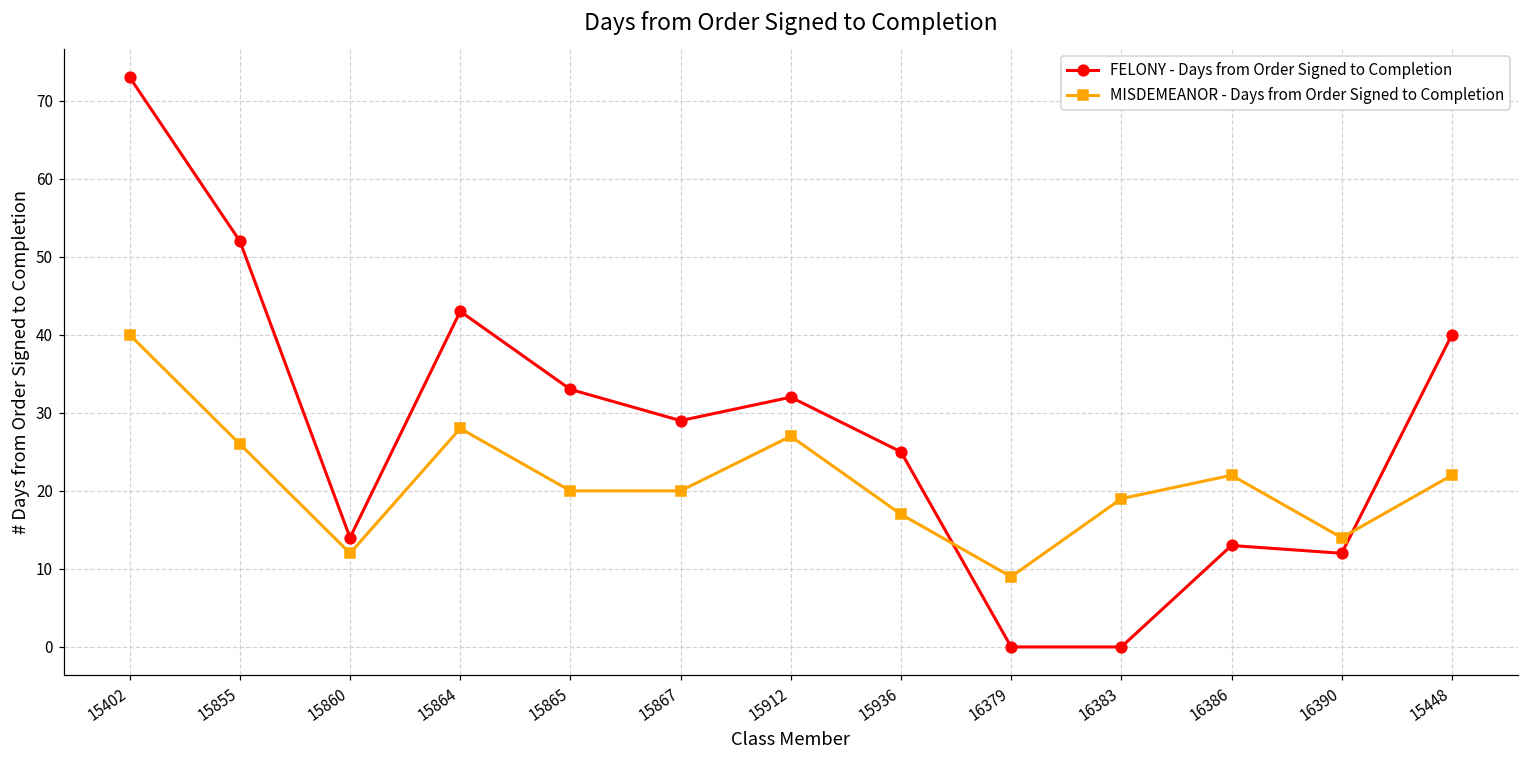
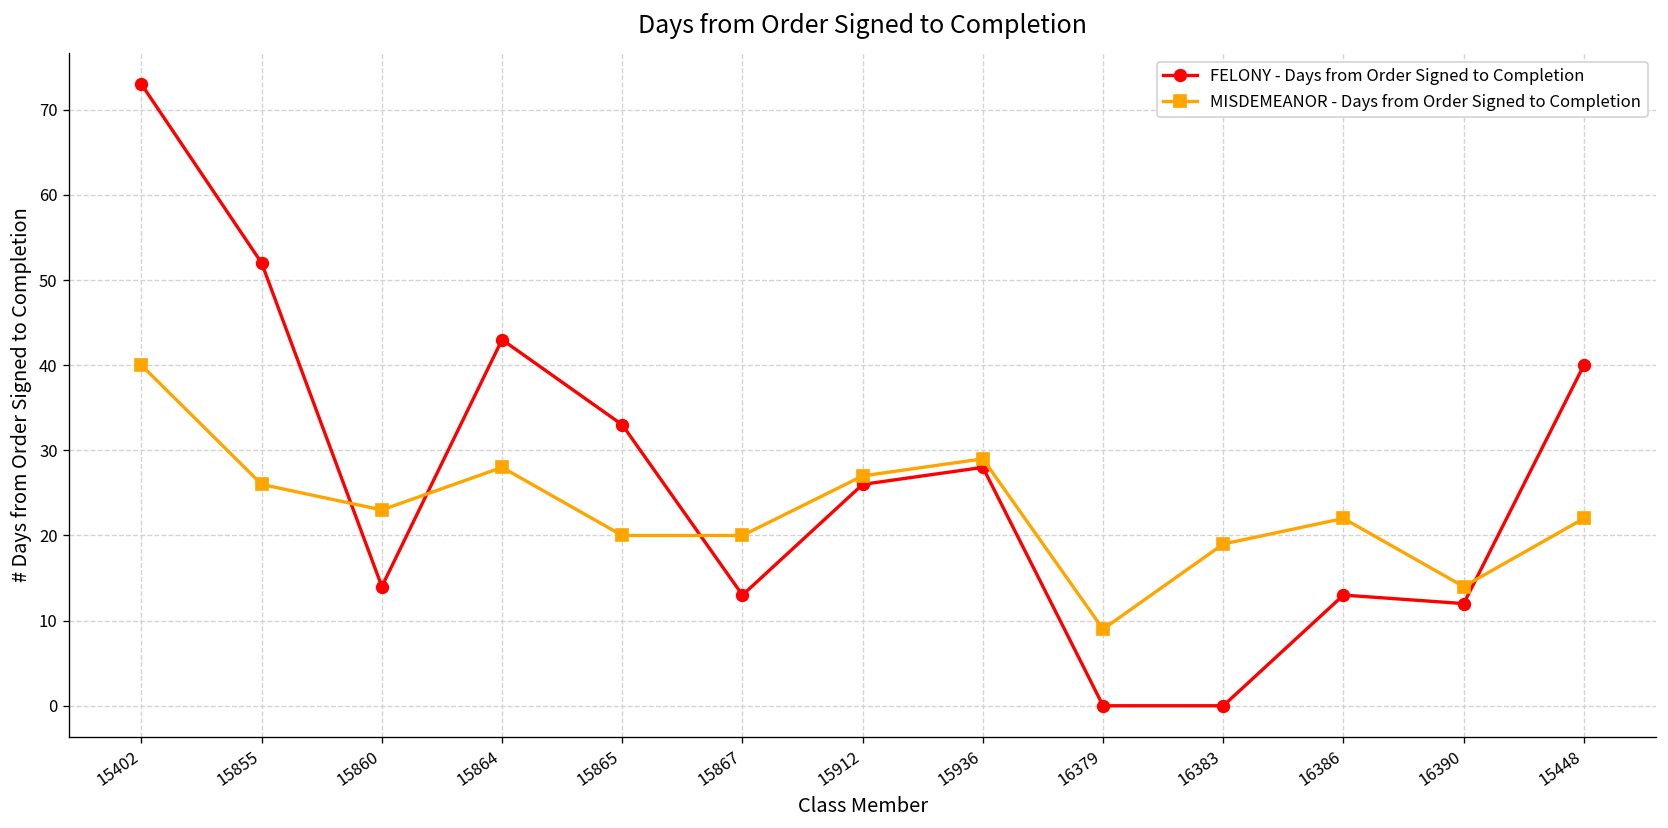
MISDEMEANOR - Days from Order Signed to Completion, 15860: 12 -> 23
FELONY - Days from Order Signed to Completion, 15867: 29 -> 13
FELONY - Days from Order Signed to Completion, 15912: 32 -> 26
FELONY - Days from Order Signed to Completion, 15936: 25 -> 28
MISDEMEANOR - Days from Order Signed to Completion, 15936: 17 -> 29
